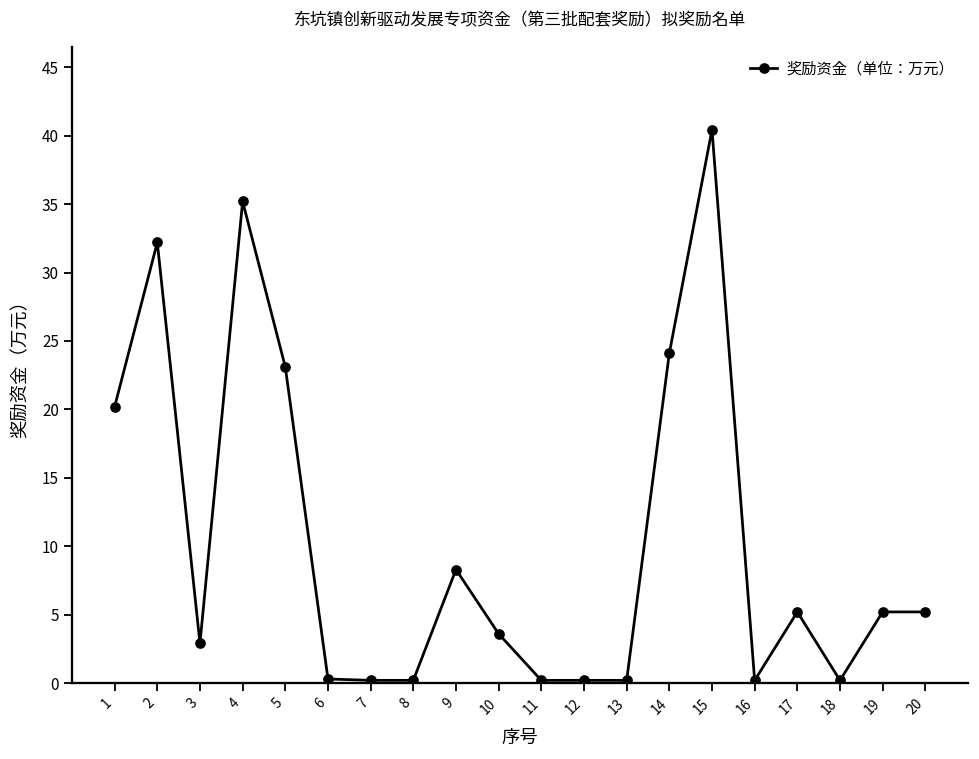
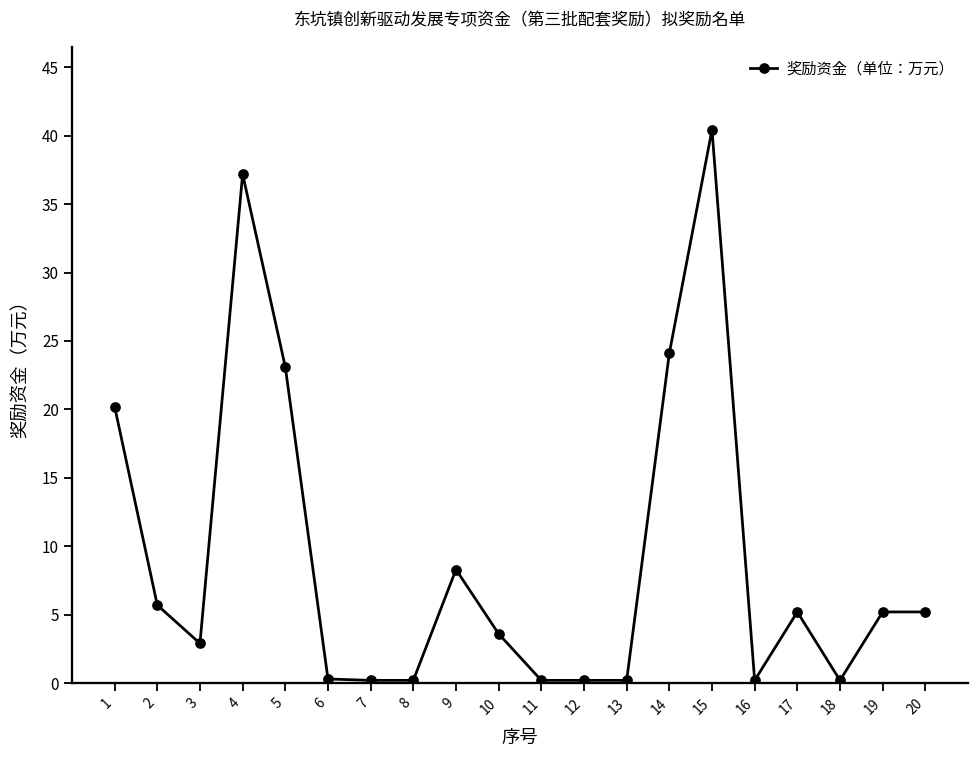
2: 32.2 -> 5.7
4: 35.2 -> 37.2
